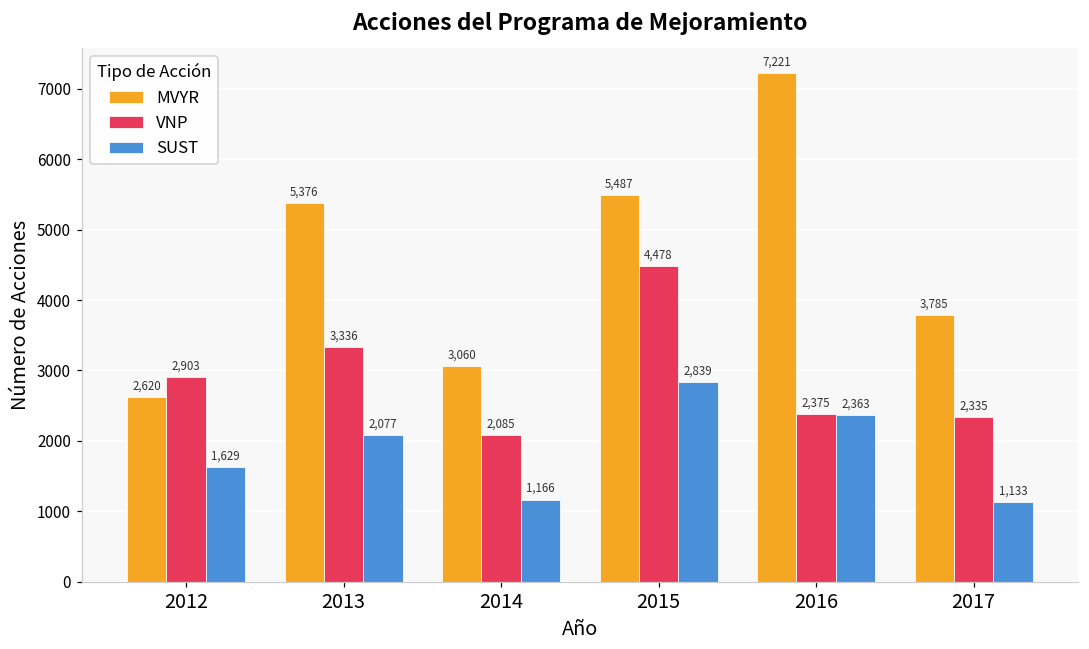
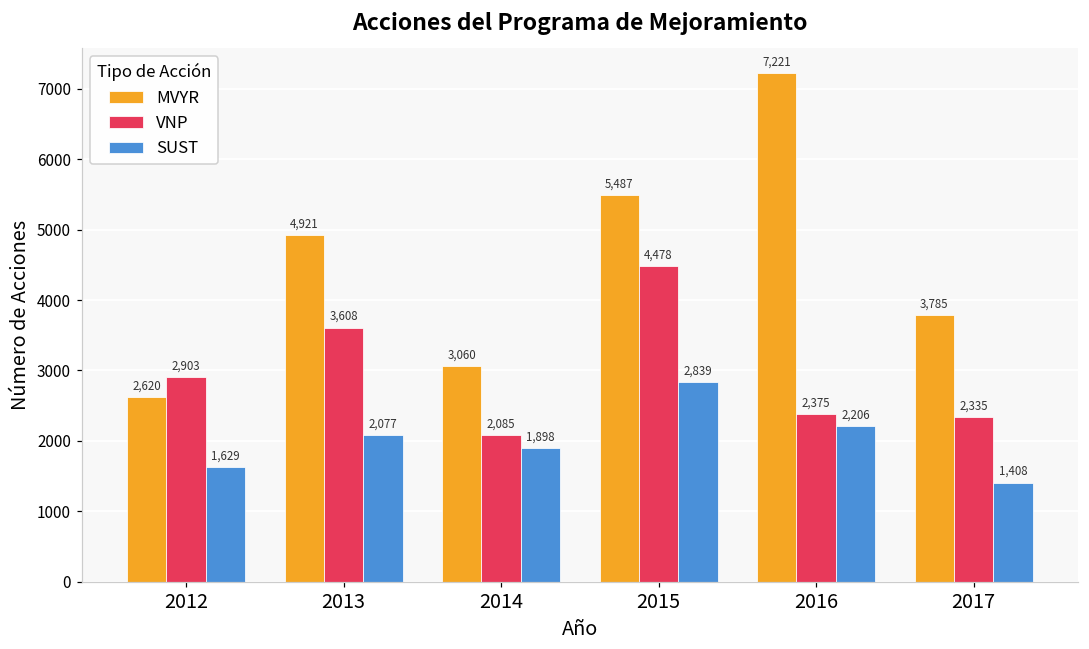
MVYR, 2013: 5,376 -> 4,921
VNP, 2013: 3,336 -> 3,608
SUST, 2014: 1,166 -> 1,898
SUST, 2016: 2,363 -> 2,206
SUST, 2017: 1,133 -> 1,408
